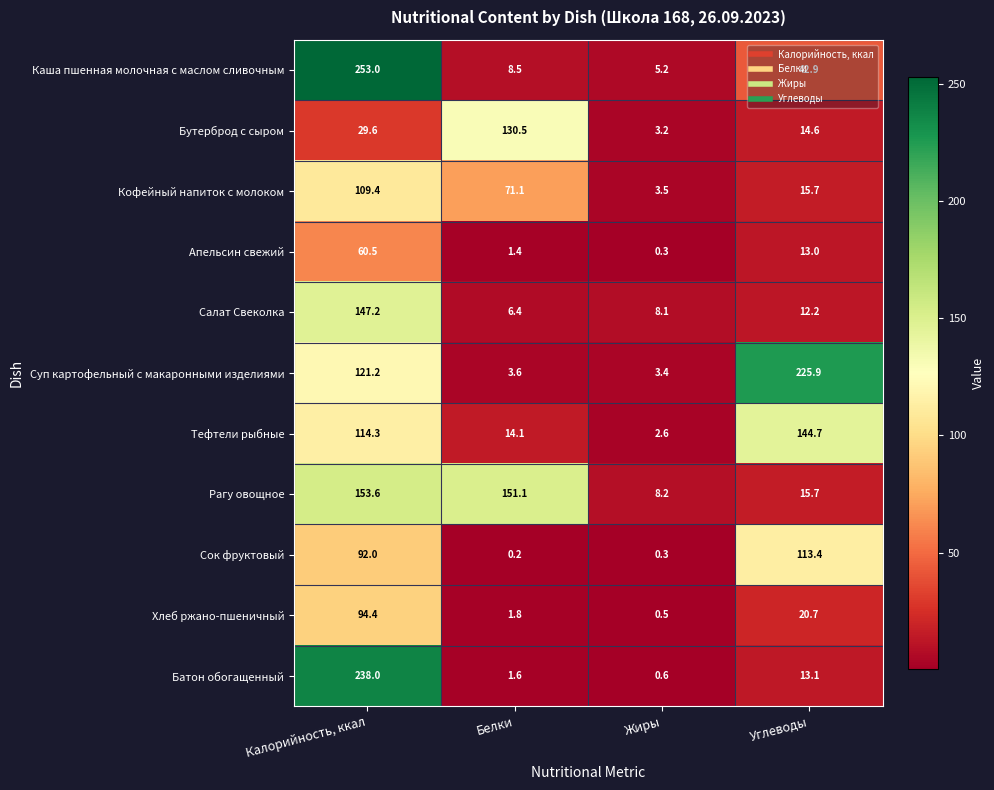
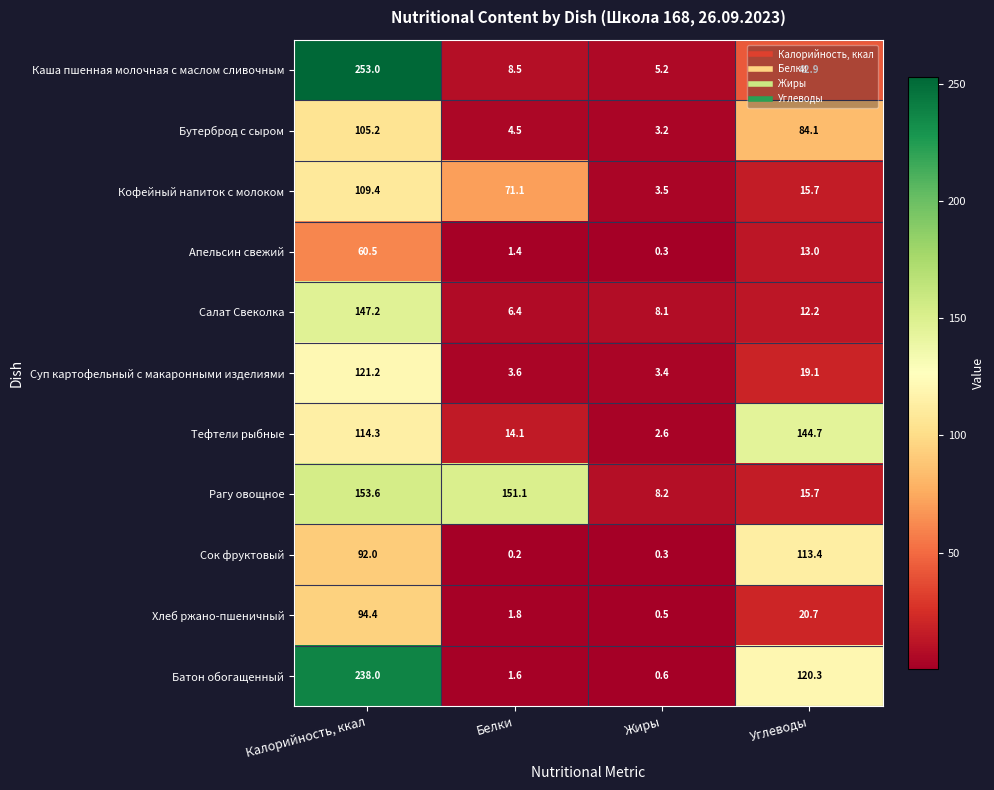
Бутерброд с сыром, Калорийность, ккал: 29.6 -> 105.2
Бутерброд с сыром, Белки: 130.5 -> 4.5
Бутерброд с сыром, Углеводы: 14.6 -> 84.1
Суп картофельный с макаронными изделиями, Углеводы: 225.9 -> 19.1
Батон обогащенный, Углеводы: 13.1 -> 120.3
